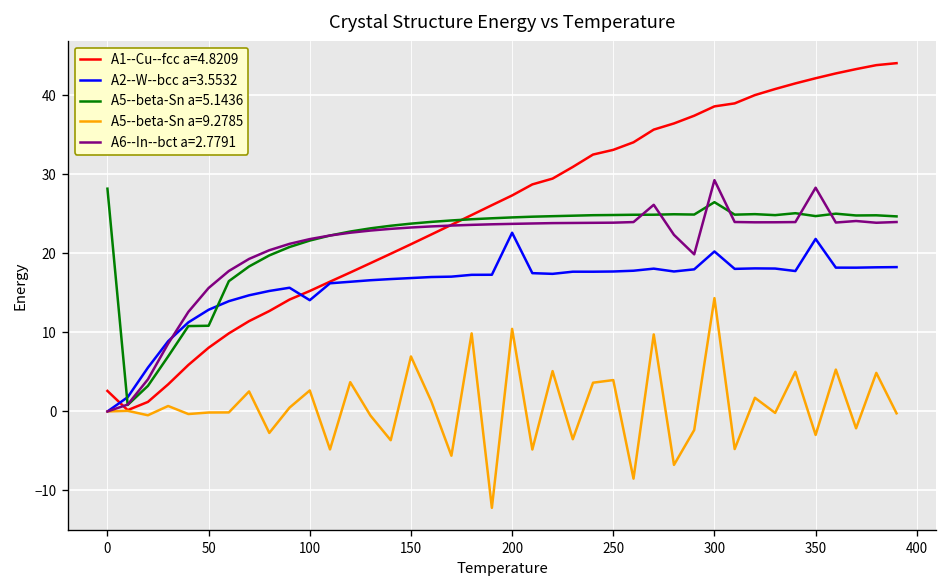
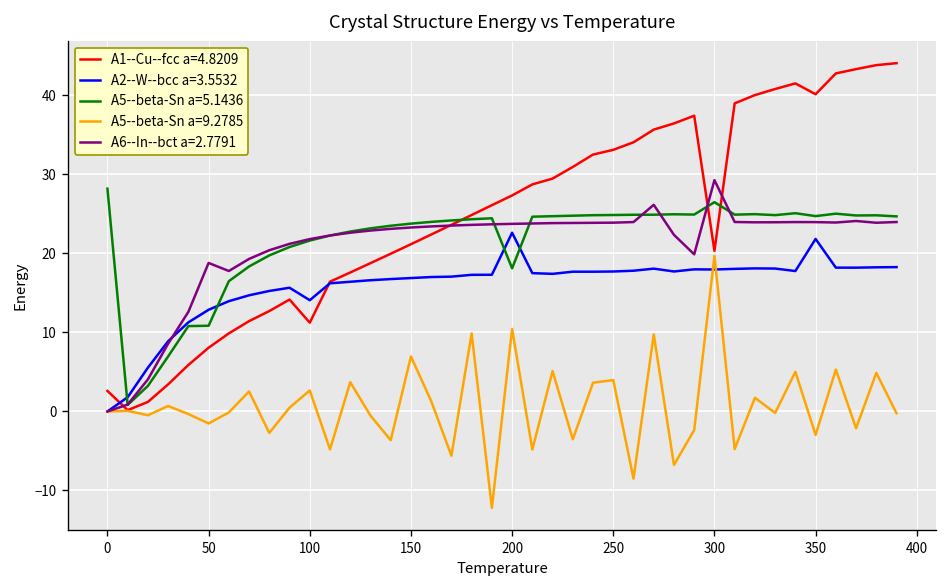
A5--beta-Sn a=9.2785, 50: 0 -> -2
A6--In--bct a=2.7791, 50: 16 -> 19
A1--Cu--fcc a=4.8209, 100: 15 -> 11
A5--beta-Sn a=5.1436, 200: 25 -> 18
A1--Cu--fcc a=4.8209, 300: 39 -> 20
A2--W--bcc a=3.5532, 300: 20 -> 18
A5--beta-Sn a=9.2785, 300: 14 -> 20
A1--Cu--fcc a=4.8209, 350: 42 -> 40
A6--In--bct a=2.7791, 350: 28 -> 24
